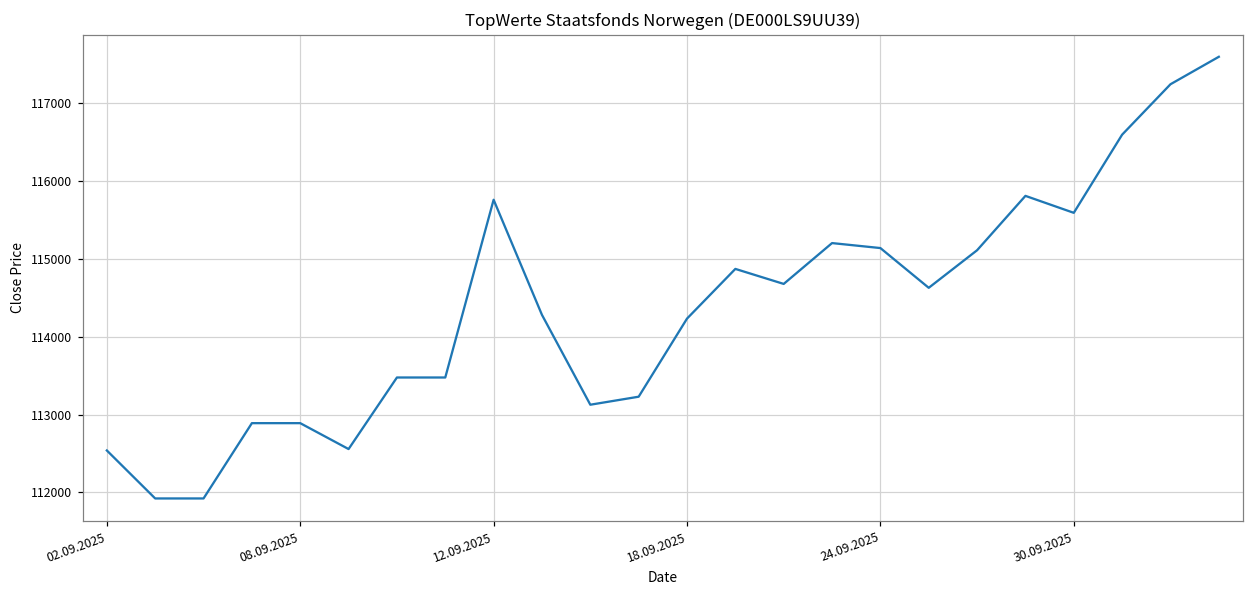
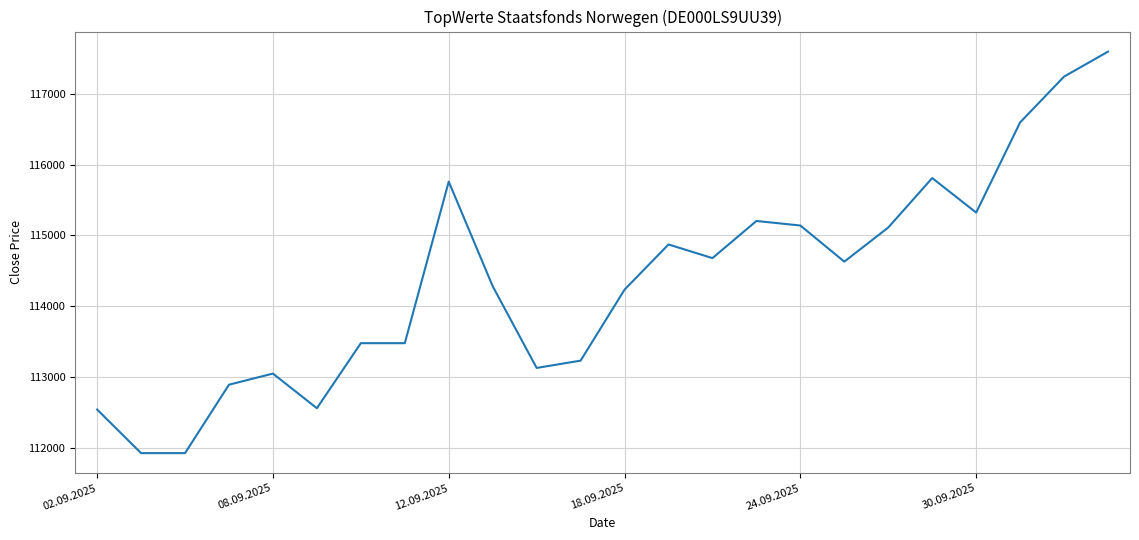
08.09.2025: 112900 -> 113000
30.09.2025: 115600 -> 115300
